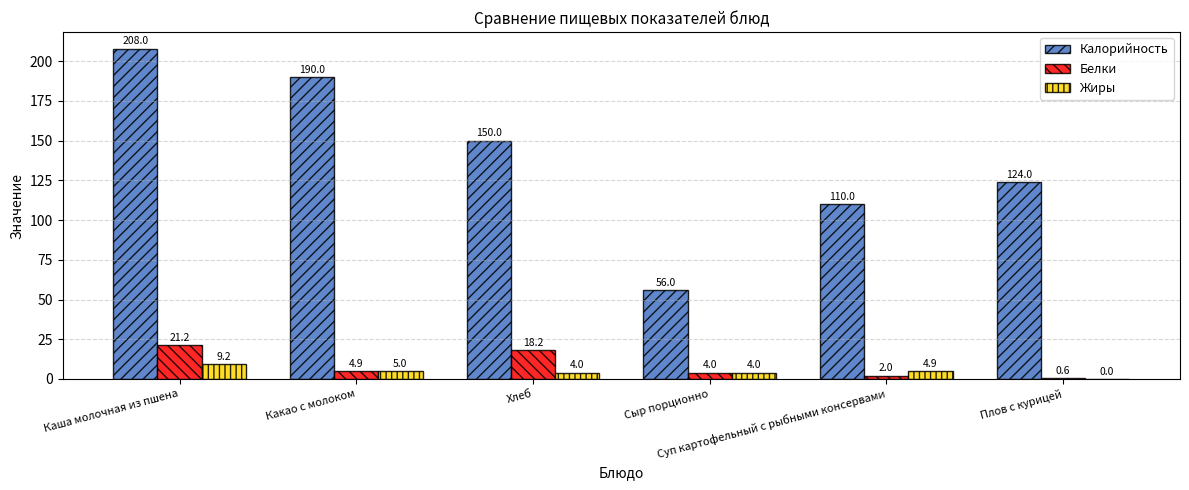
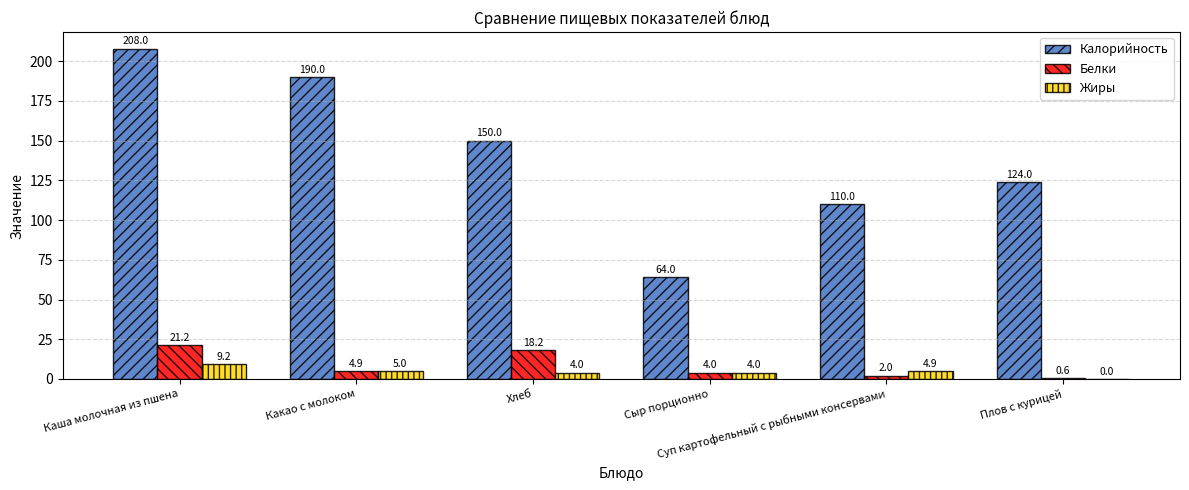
Калорийность, Сыр порционно: 56.0 -> 64.0
